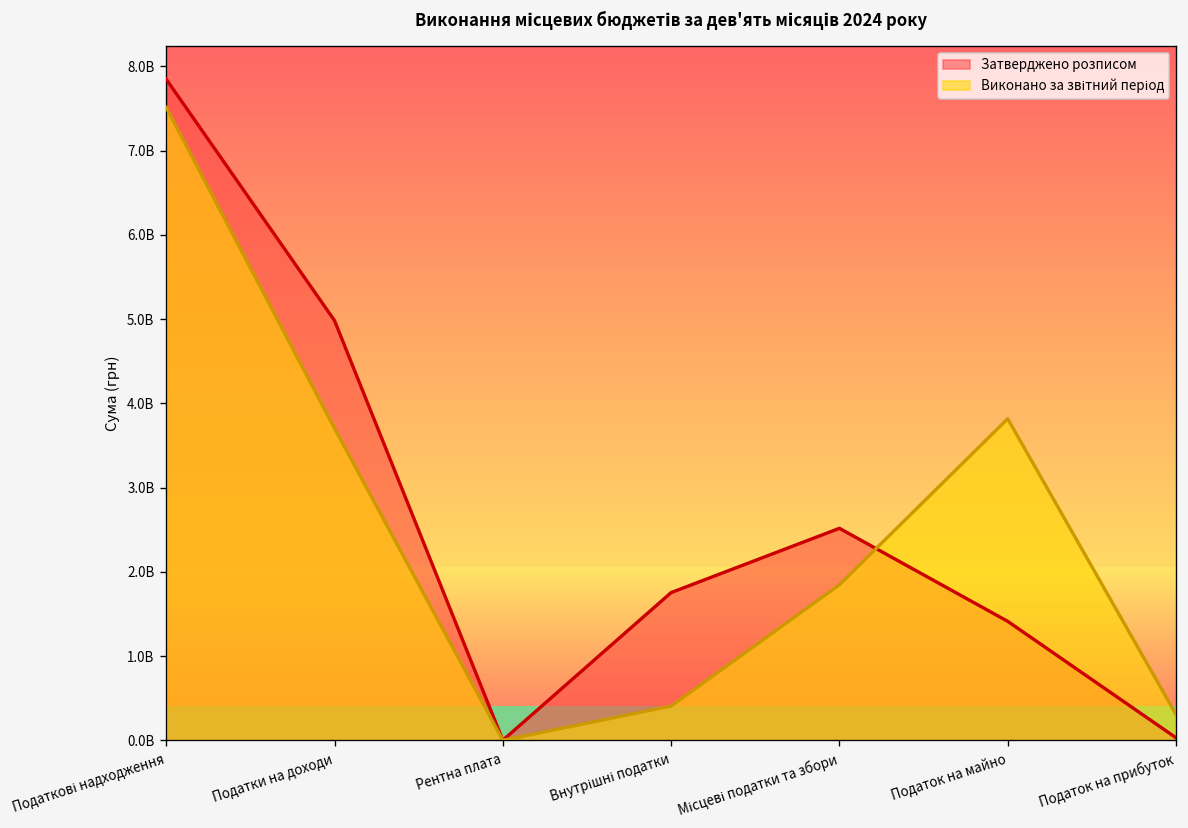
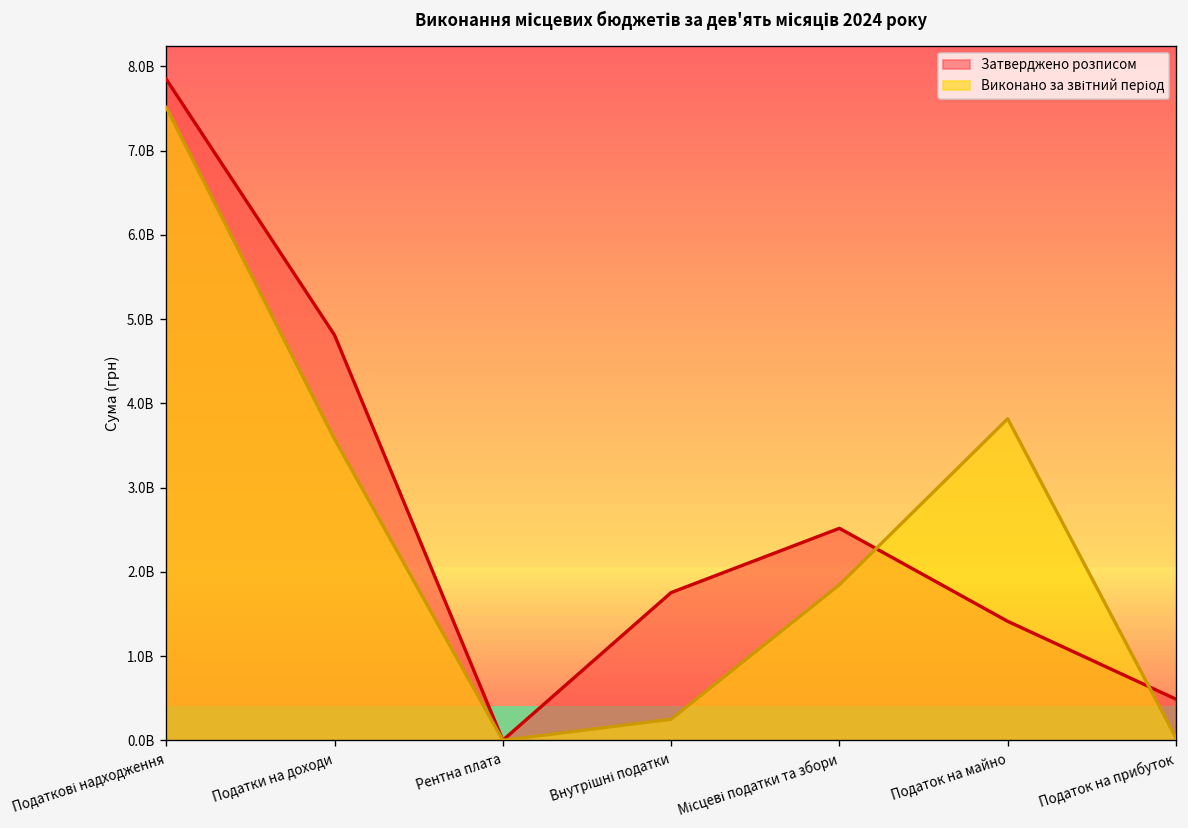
Затверджено розписом, Податки на доходи: 5000000000 -> 4800000000
Виконано за звітний період, Податки на доходи: 3700000000 -> 3600000000
Виконано за звітний період, Внутрішні податки: 400000000 -> 300000000
Затверджено розписом, Податок на прибуток: 0 -> 500000000
Виконано за звітний період, Податок на прибуток: 300000000 -> 0
